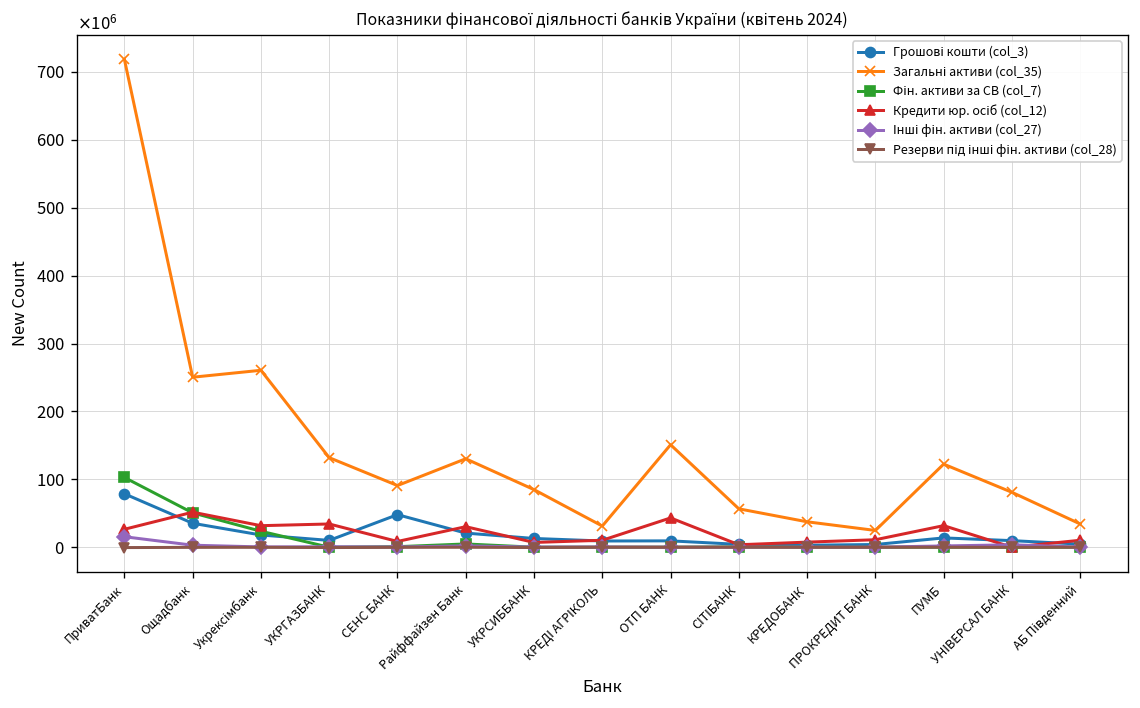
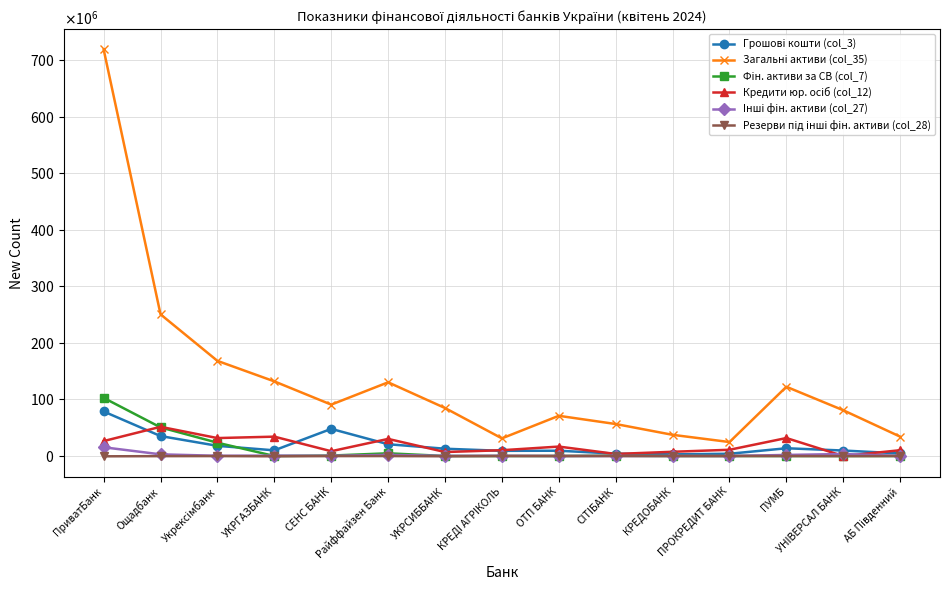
Загальні активи (col_35), Укрексімбанк: 260000000 -> 170000000
Загальні активи (col_35), ОТП БАНК: 150000000 -> 70000000
Кредити юр. осіб (col_12), ОТП БАНК: 40000000 -> 20000000
